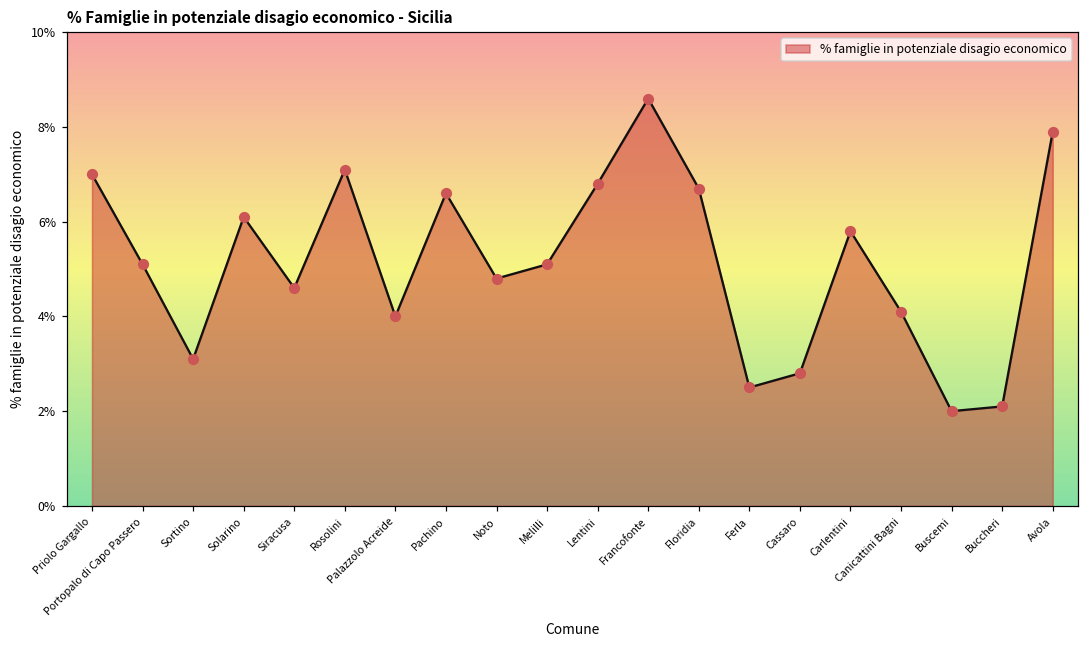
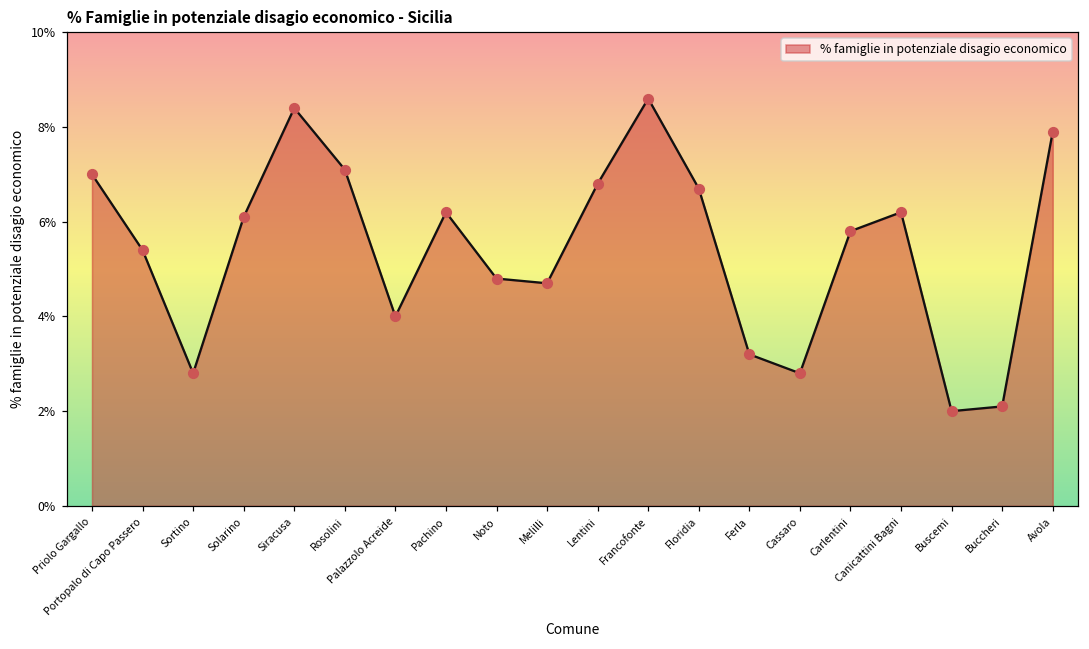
Portopalo di Capo Passero: 5.1% -> 5.4%
Sortino: 3.1% -> 2.8%
Siracusa: 4.6% -> 8.4%
Pachino: 6.6% -> 6.2%
Melilli: 5.1% -> 4.7%
Ferla: 2.5% -> 3.2%
Canicattini Bagni: 4.1% -> 6.2%
